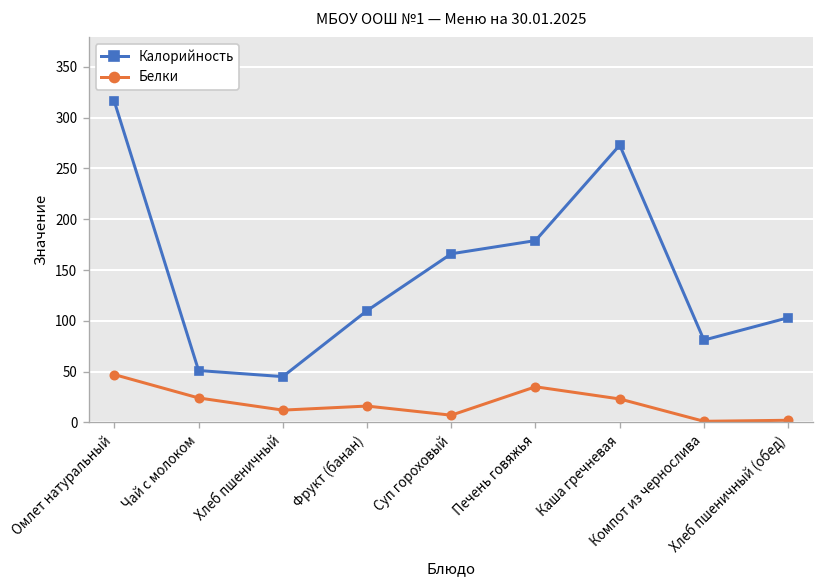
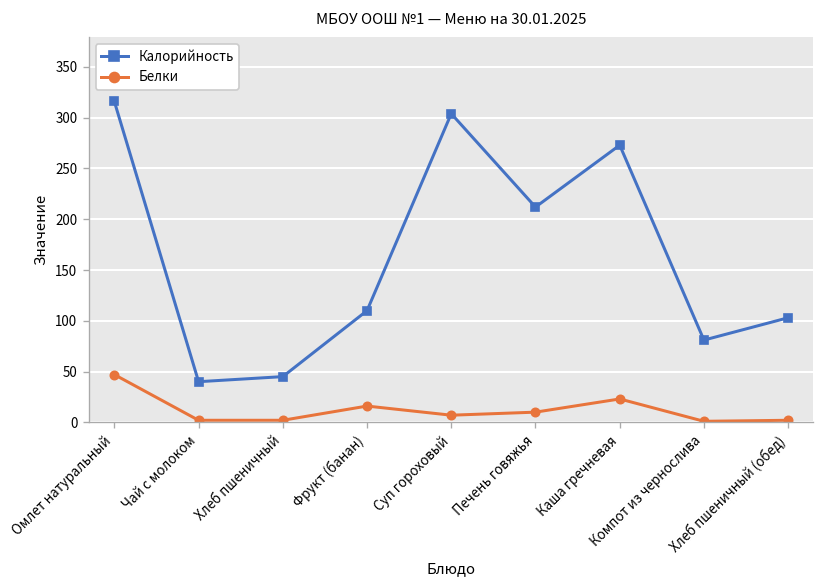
Калорийность, Чай с молоком: 50 -> 40
Белки, Чай с молоком: 20 -> 0
Белки, Хлеб пшеничный: 10 -> 0
Калорийность, Суп гороховый: 170 -> 300
Калорийность, Печень говяжья: 180 -> 210
Белки, Печень говяжья: 40 -> 10
